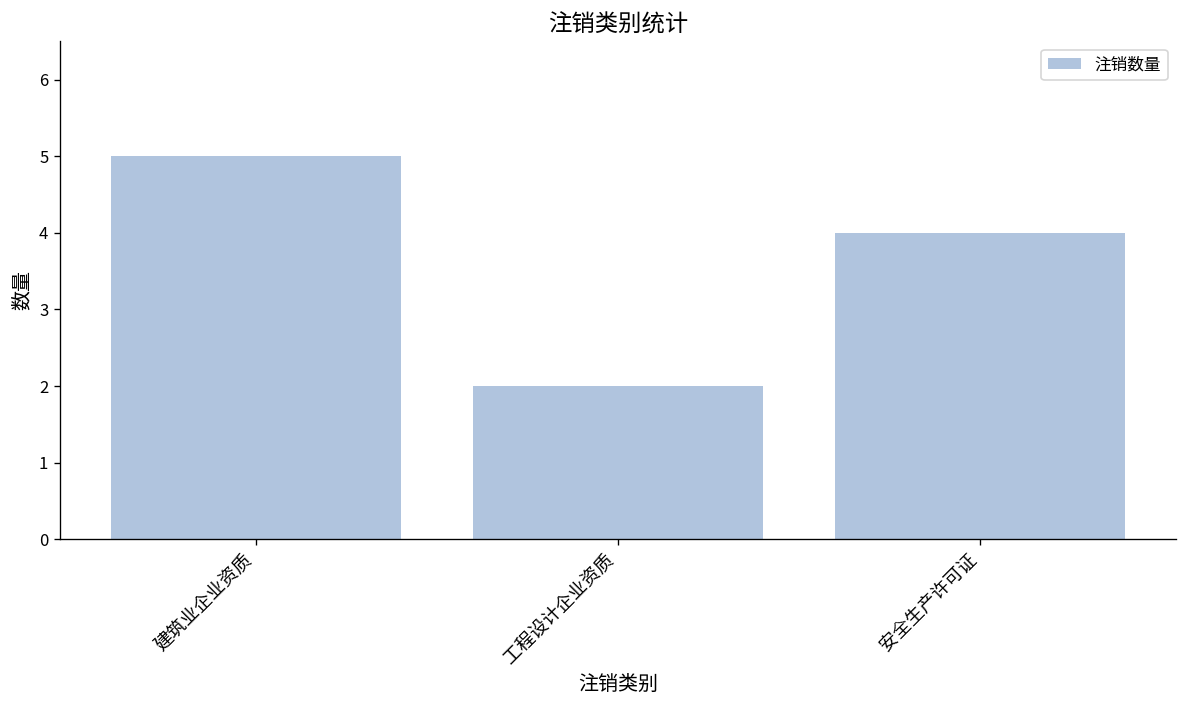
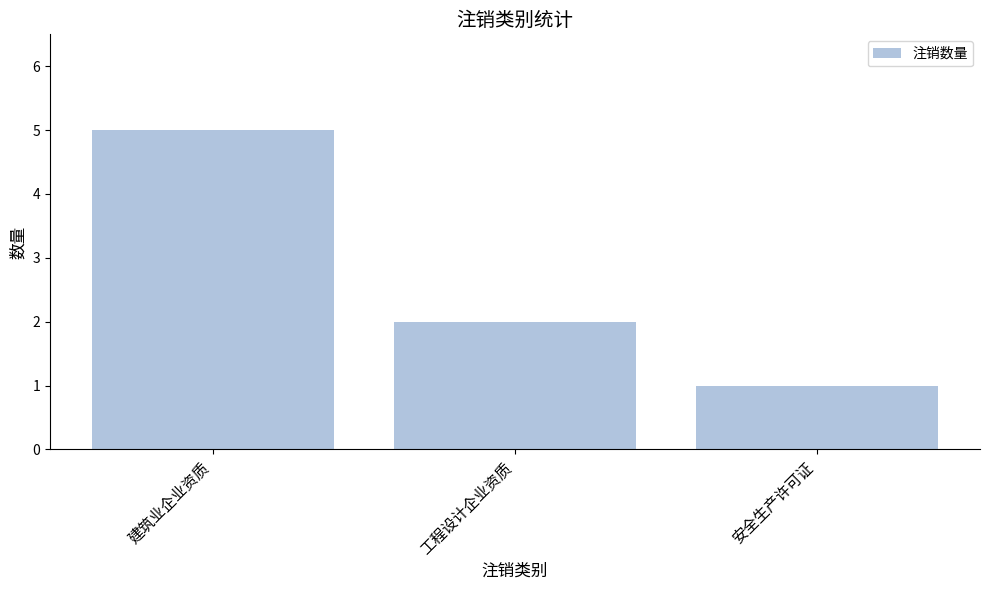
安全生产许可证: 4 -> 1
